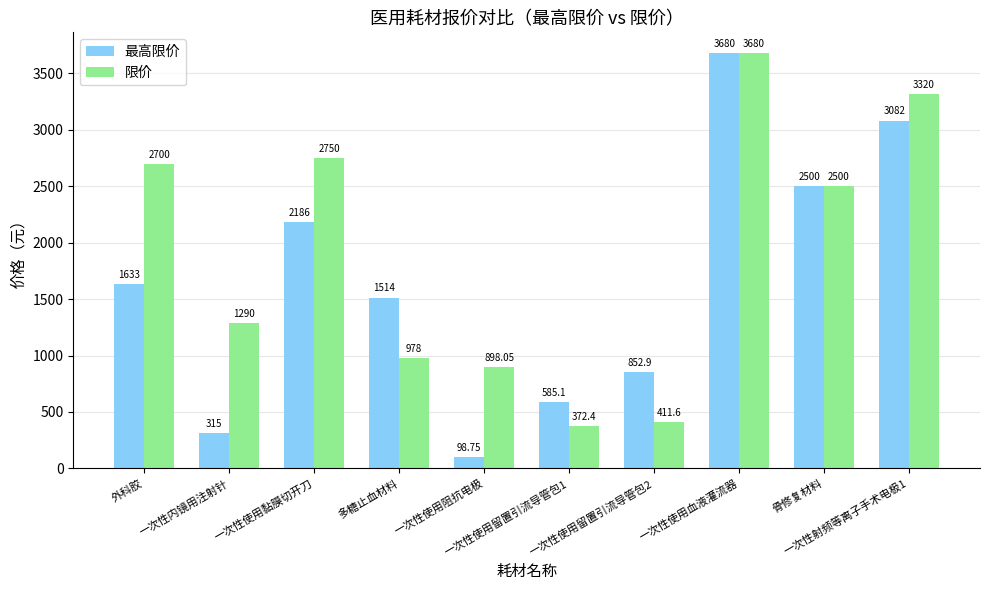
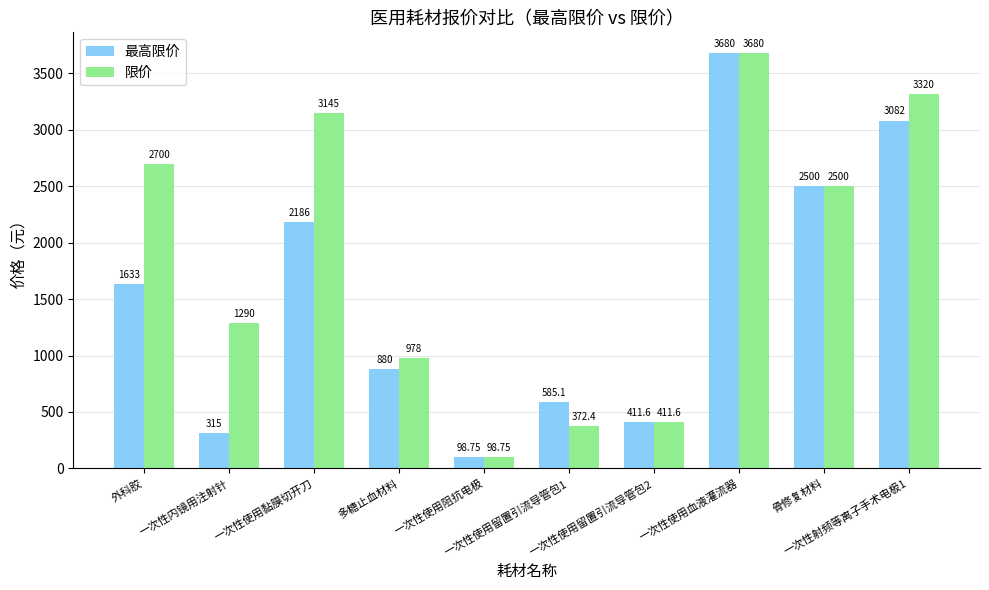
限价, 一次性使用黏膜切开刀: 2750 -> 3145
最高限价, 多糖止血材料: 1514 -> 880
限价, 一次性使用阻抗电极: 898.05 -> 98.75
最高限价, 一次性使用留置引流导管包2: 852.9 -> 411.6
